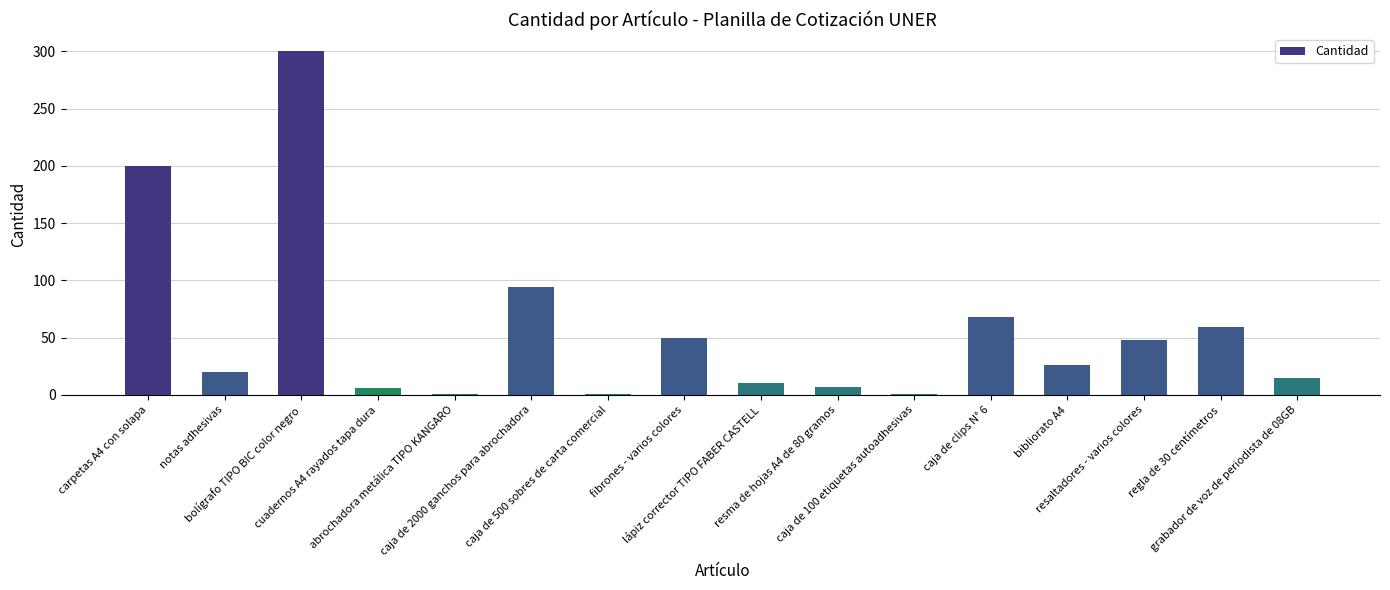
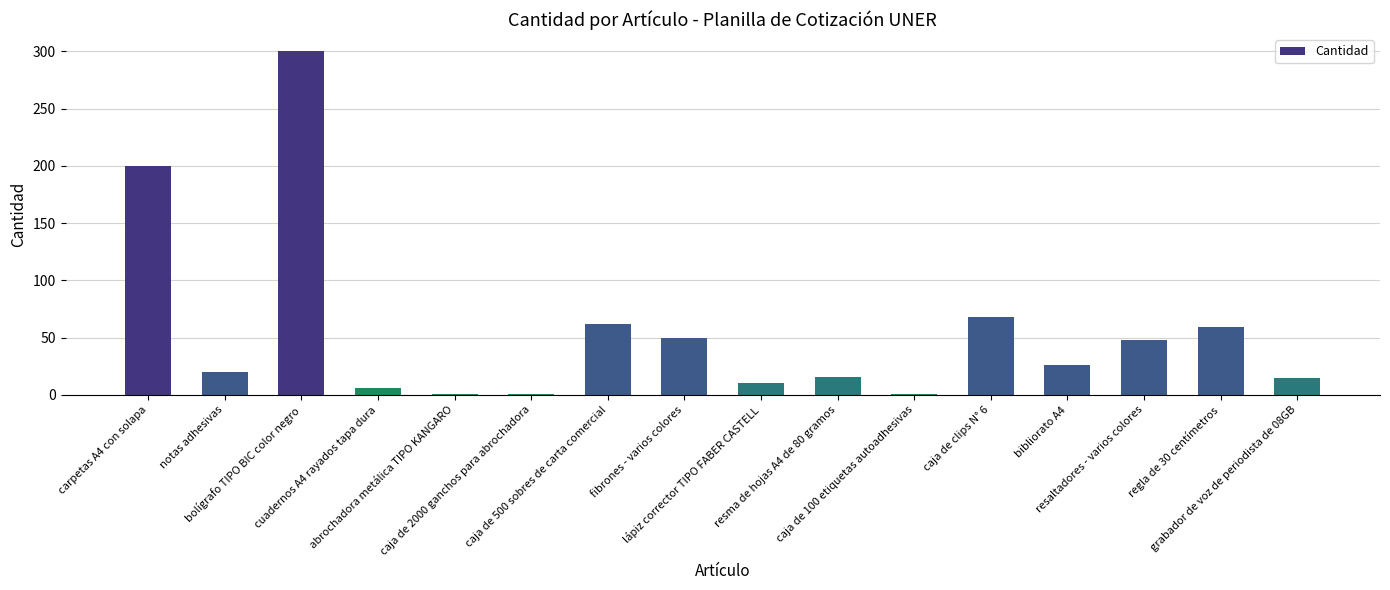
caja de 2000 ganchos para abrochadora: 94 -> 1
caja de 500 sobres de carta comercial: 1 -> 62
resma de hojas A4 de 80 gramos: 7 -> 16
